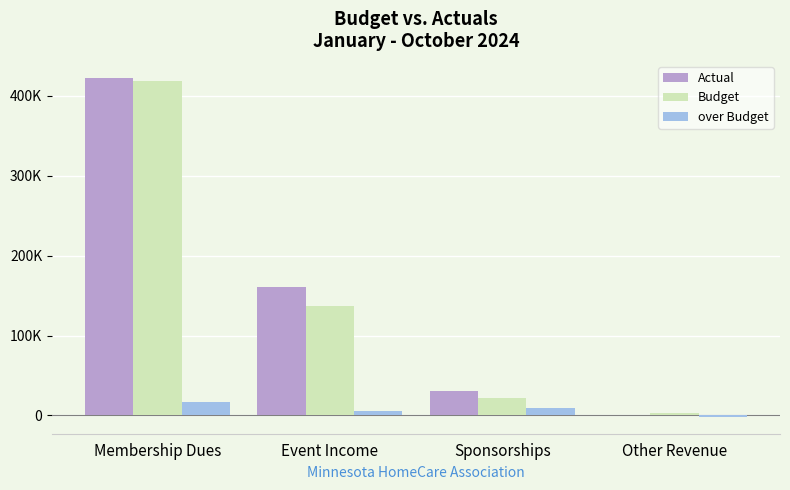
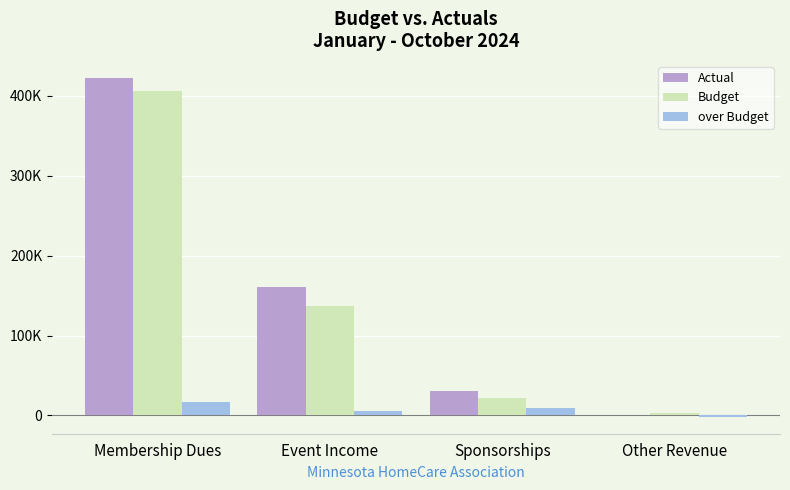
Budget, Membership Dues: 420000 -> 410000
